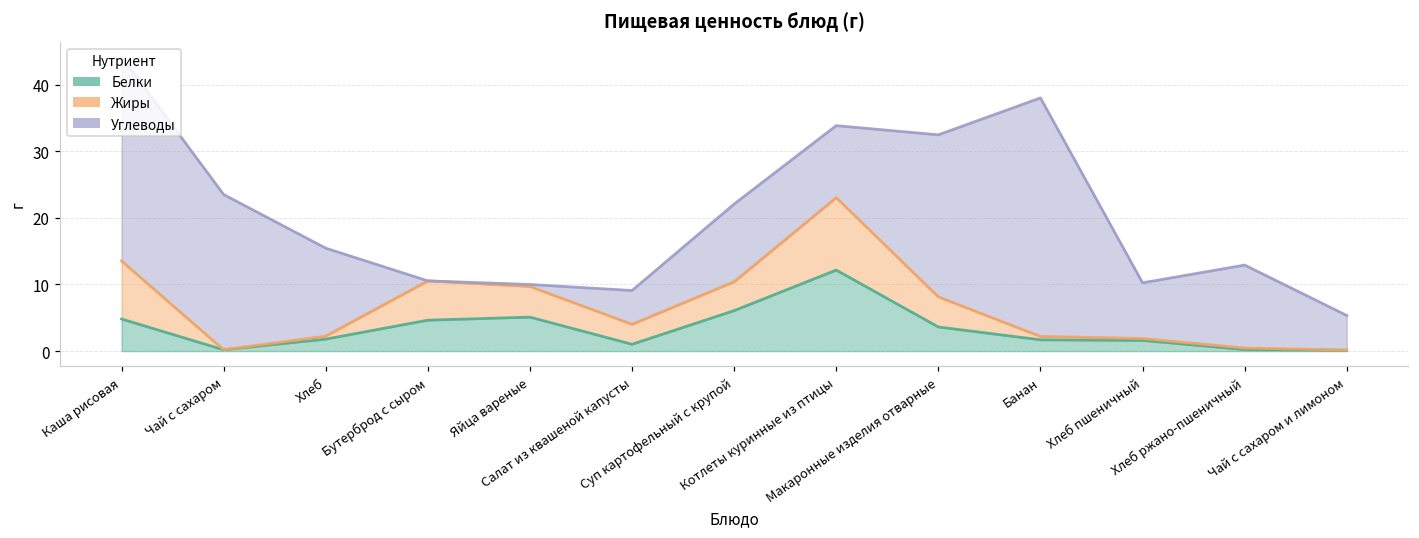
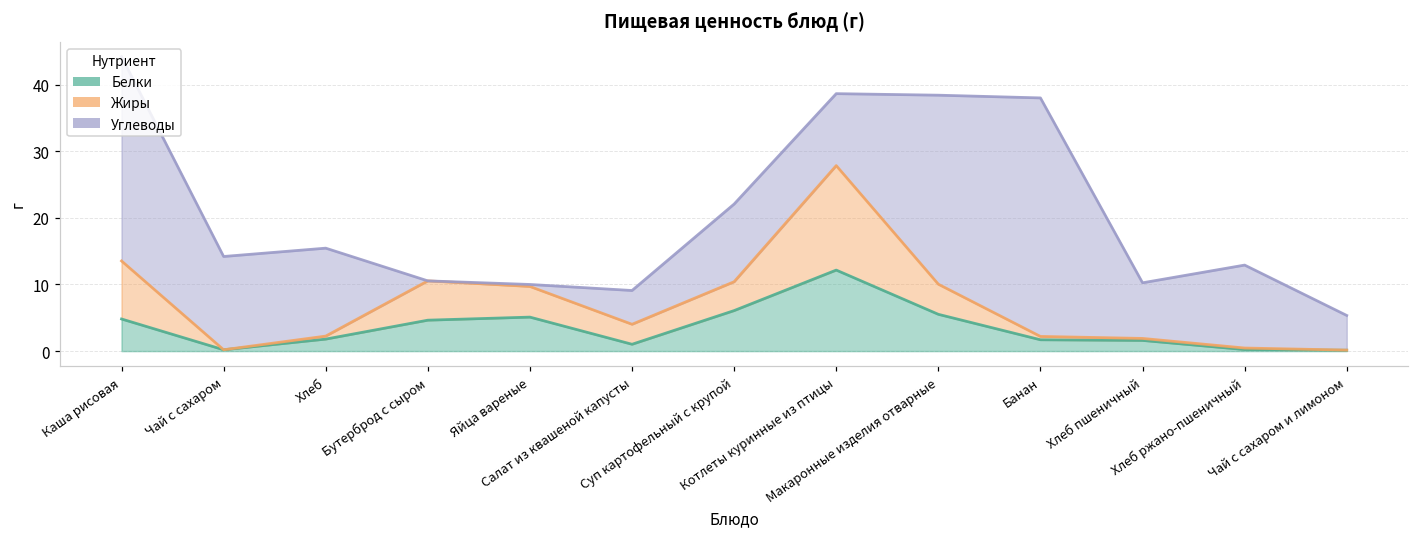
Углеводы, Чай с сахаром: 23 -> 14
Жиры, Котлеты куринные из птицы: 11 -> 16
Белки, Макаронные изделия отварные: 4 -> 6
Углеводы, Макаронные изделия отварные: 24 -> 28
